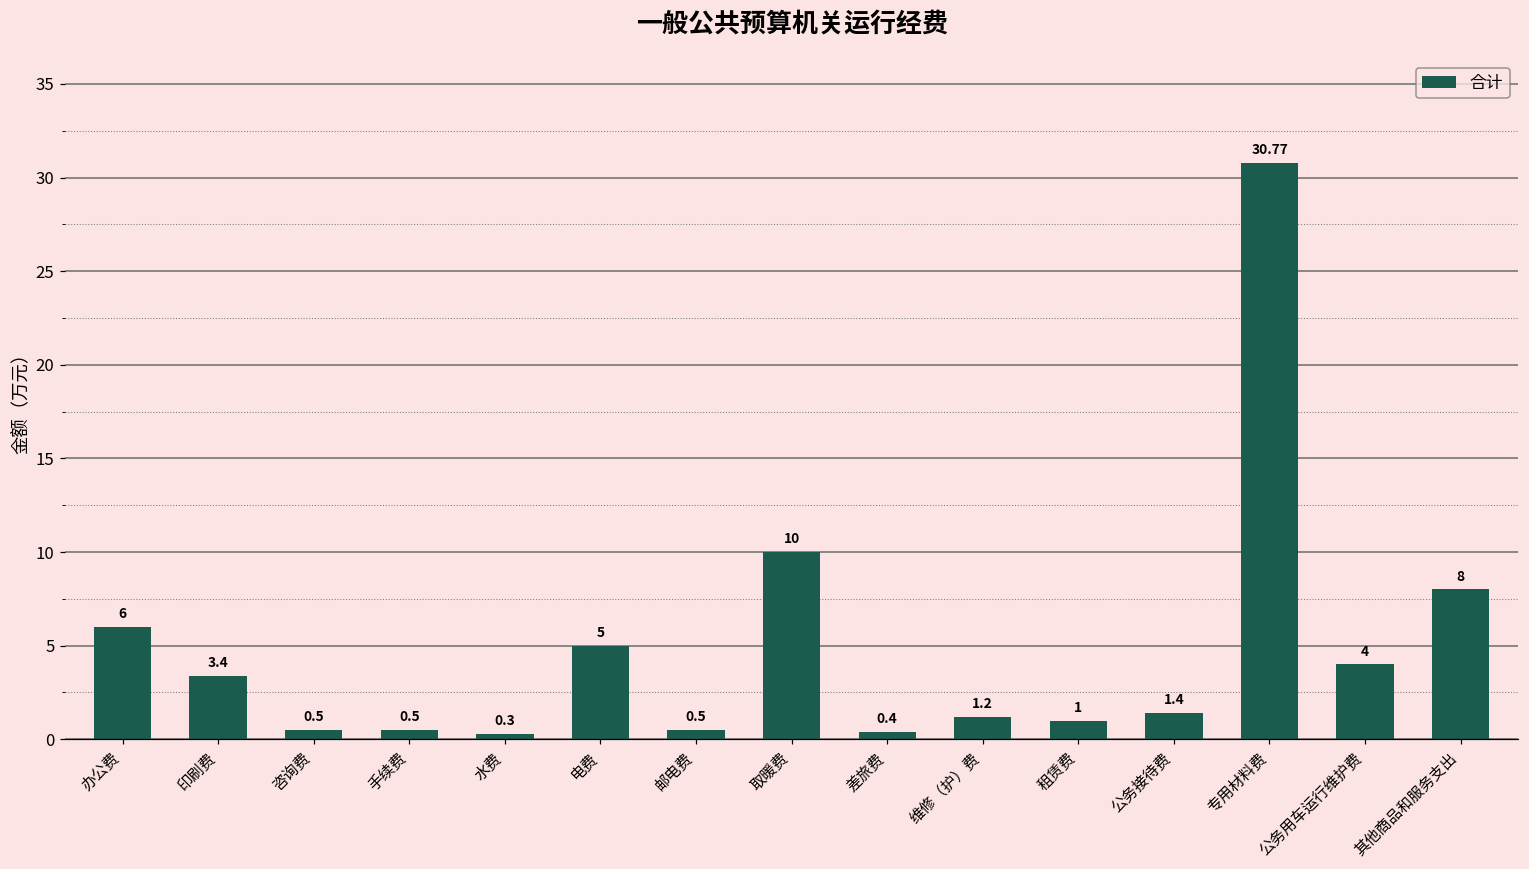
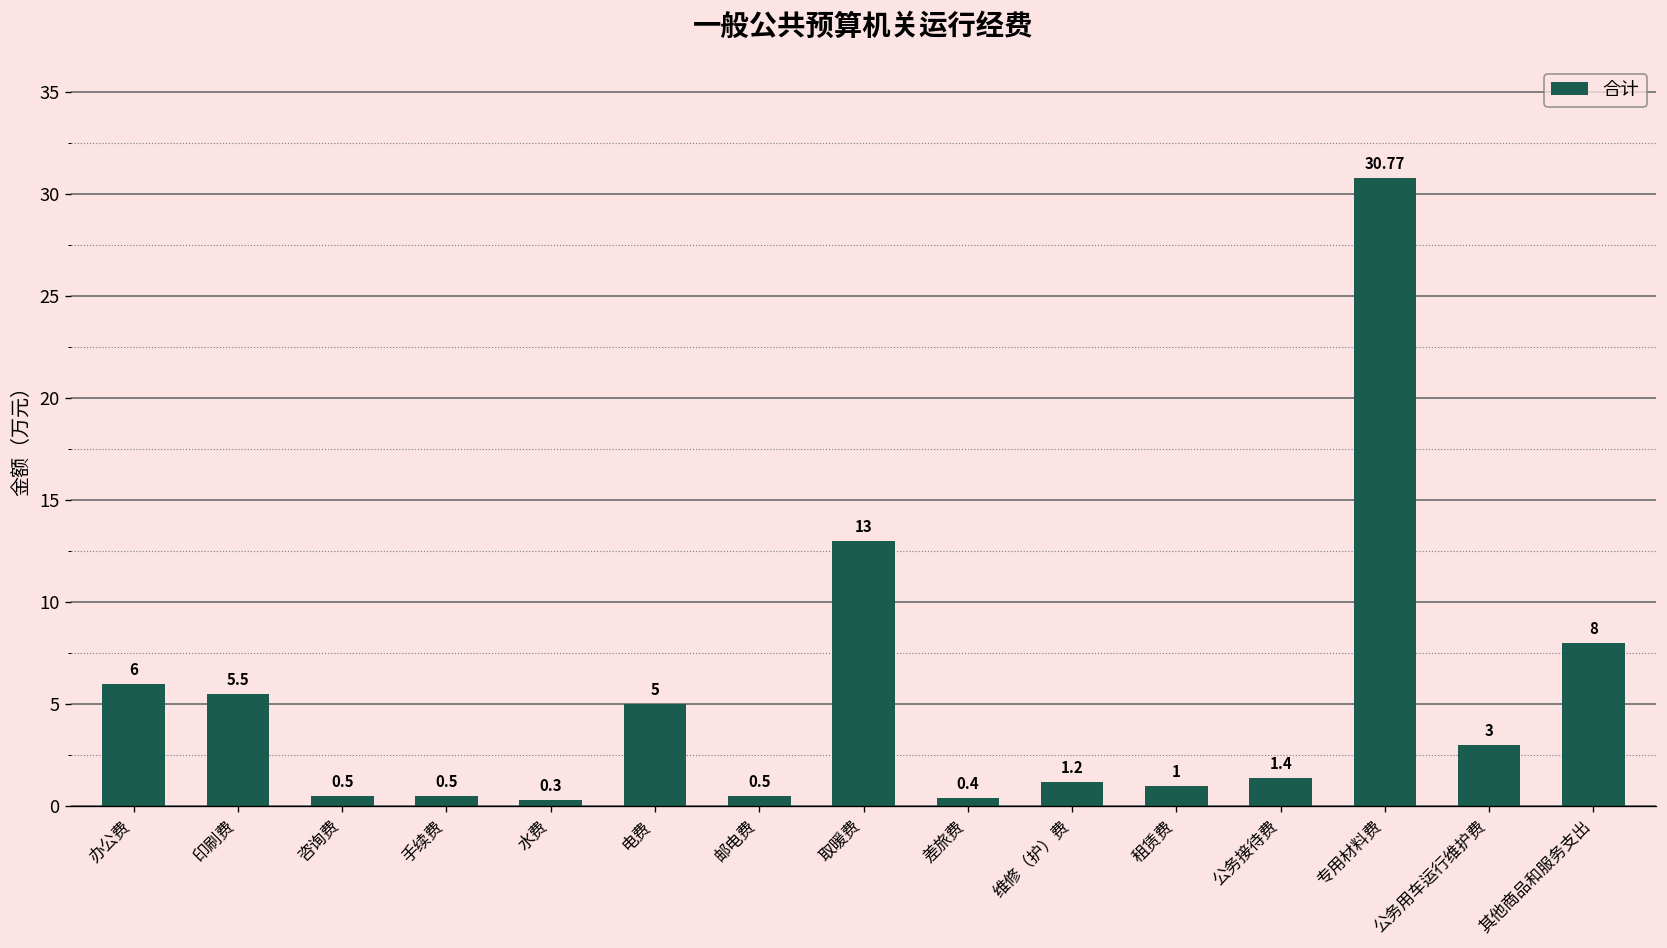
印刷费: 3.4 -> 5.5
取暖费: 10 -> 13
公务用车运行维护费: 4 -> 3
